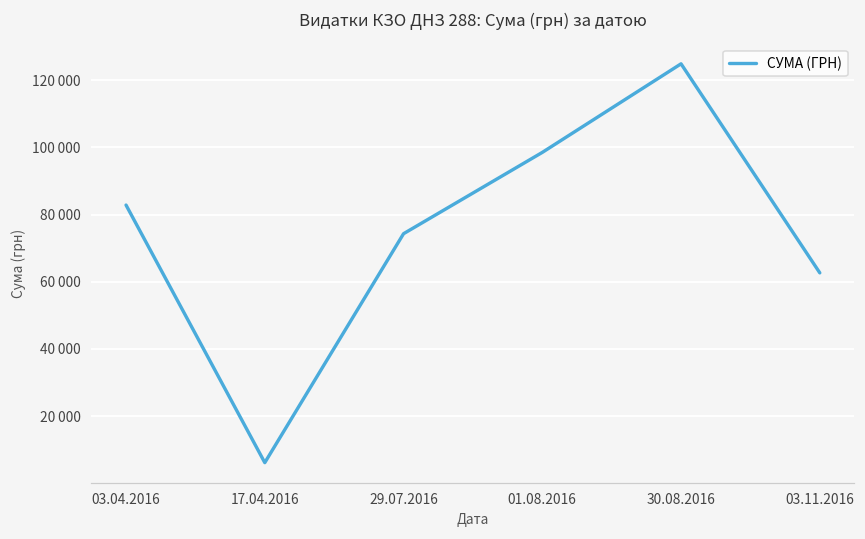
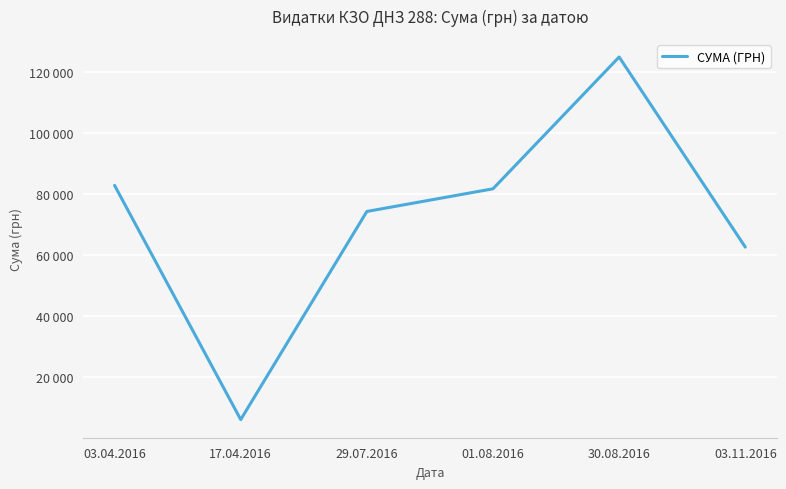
01.08.2016: 99000 -> 82000
